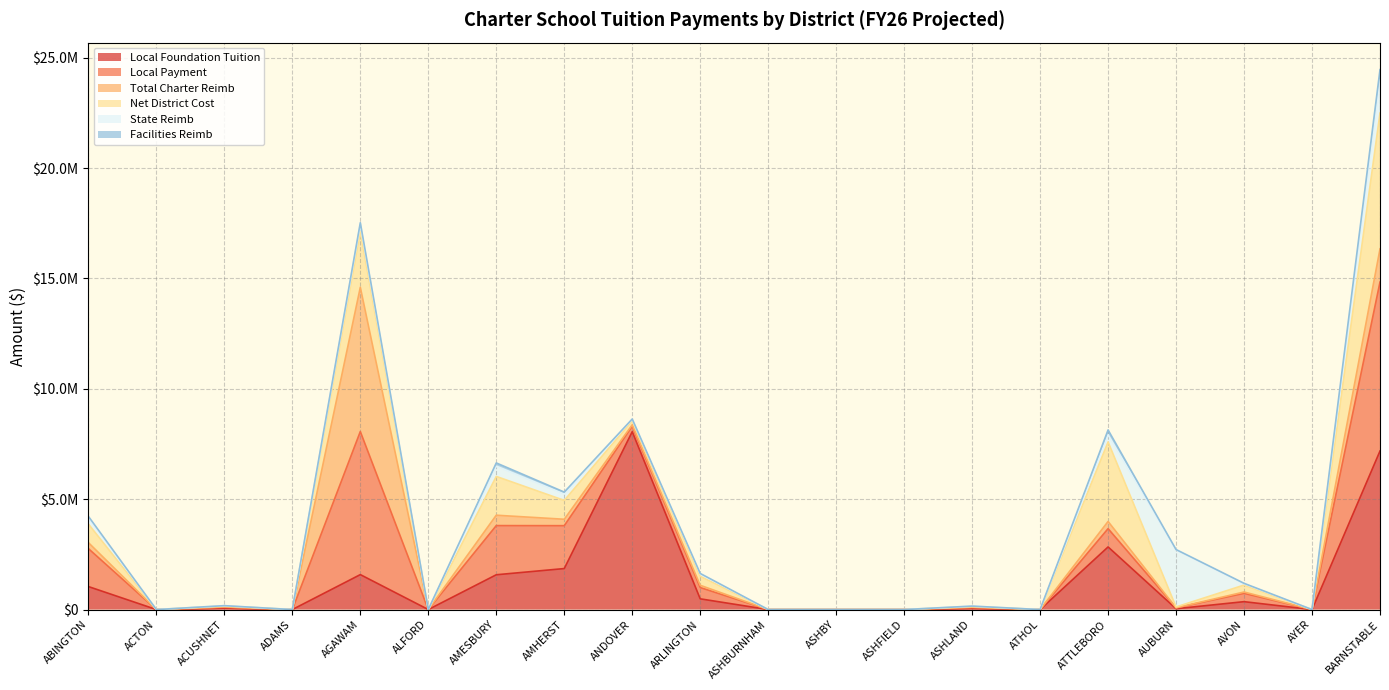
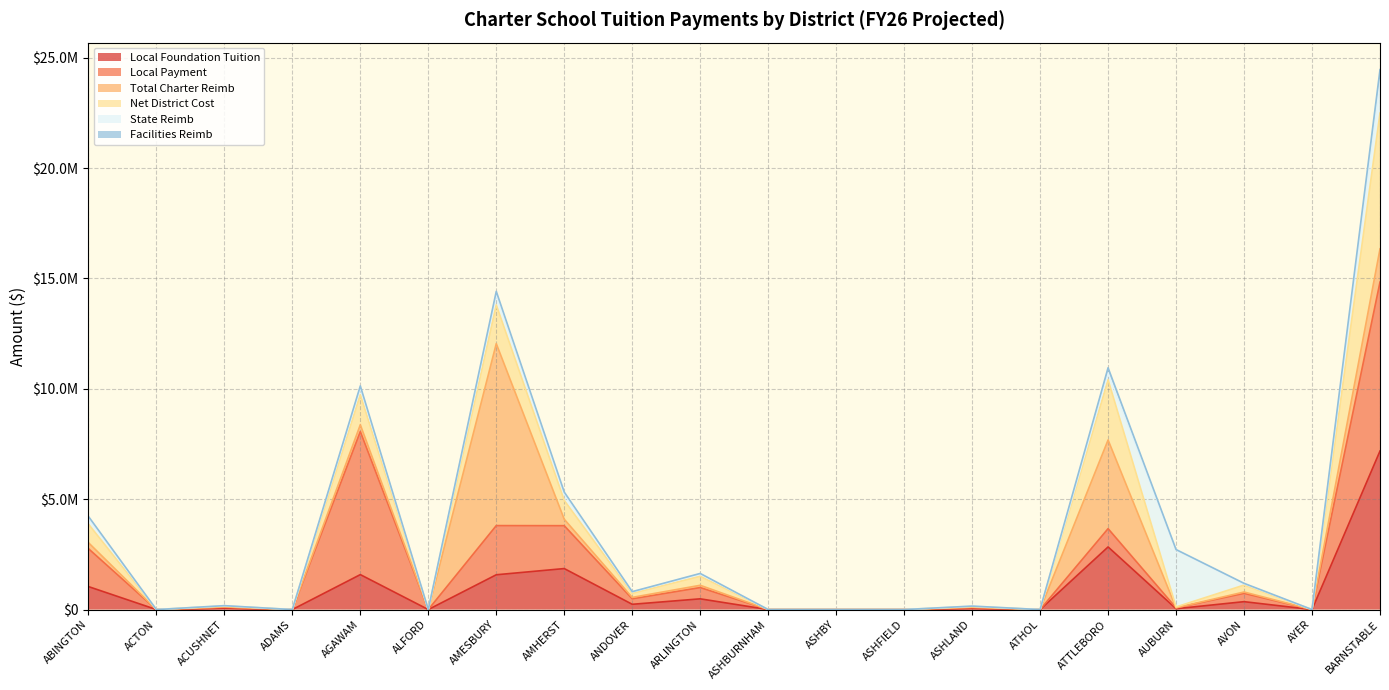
Total Charter Reimb, AGAWAM: $6500000 -> $300000
Net District Cost, AGAWAM: $2500000 -> $1400000
Total Charter Reimb, AMESBURY: $500000 -> $8200000
Local Foundation Tuition, ANDOVER: $8100000 -> $200000
Total Charter Reimb, ATTLEBORO: $300000 -> $4000000
Net District Cost, ATTLEBORO: $3600000 -> $2700000
